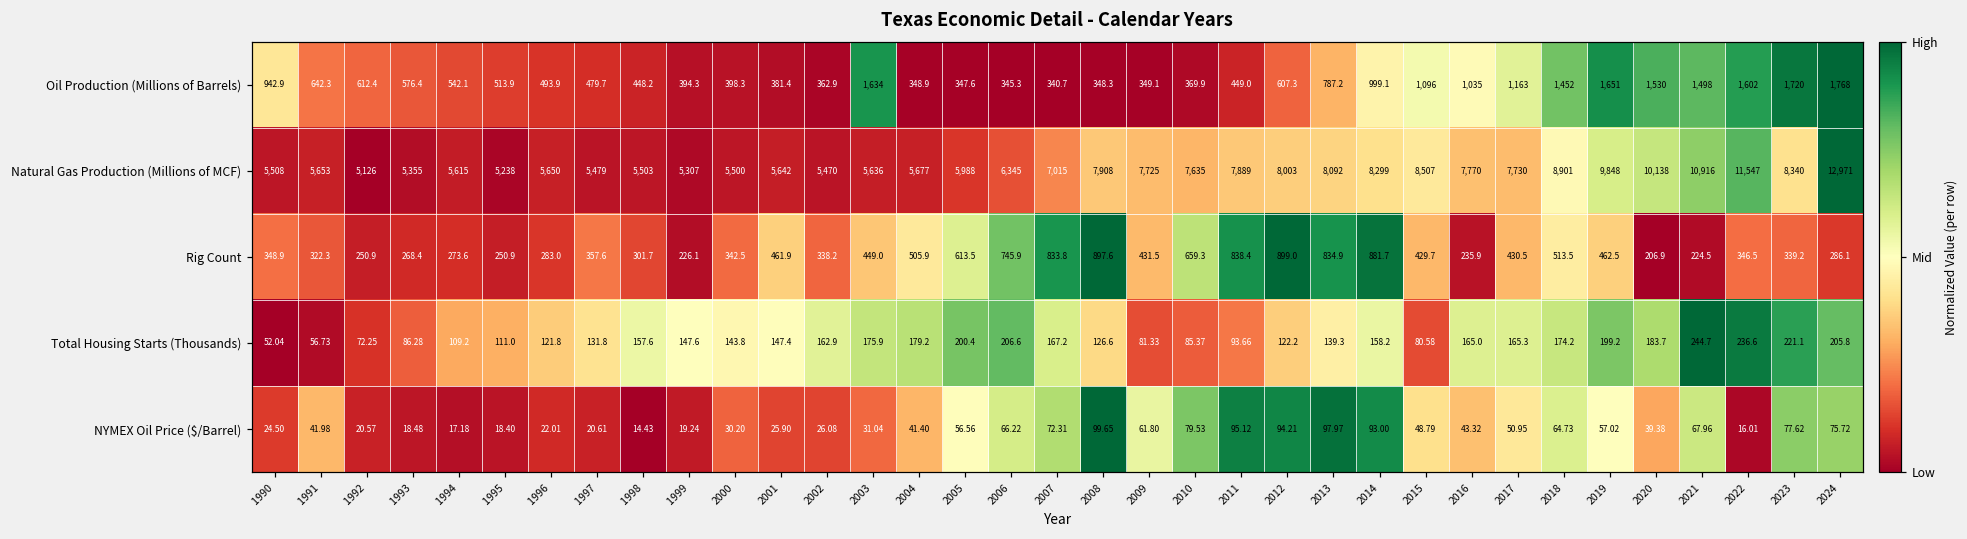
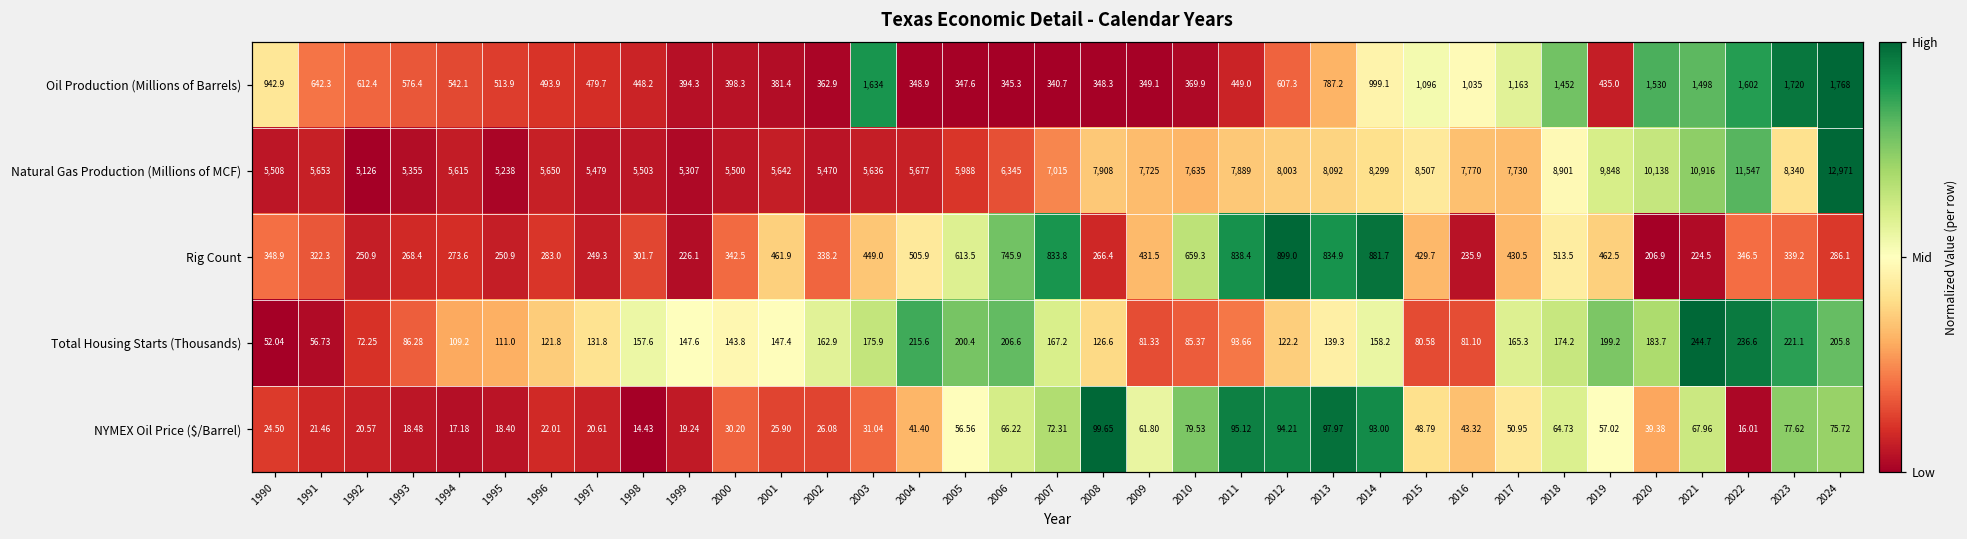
Oil Production (Millions of Barrels), 2019: 1,651 -> 435.0
Rig Count, 1997: 357.6 -> 249.3
Rig Count, 2008: 897.6 -> 266.4
Total Housing Starts (Thousands), 2004: 179.2 -> 215.6
Total Housing Starts (Thousands), 2016: 165.0 -> 81.10
NYMEX Oil Price ($/Barrel), 1991: 41.98 -> 21.46
